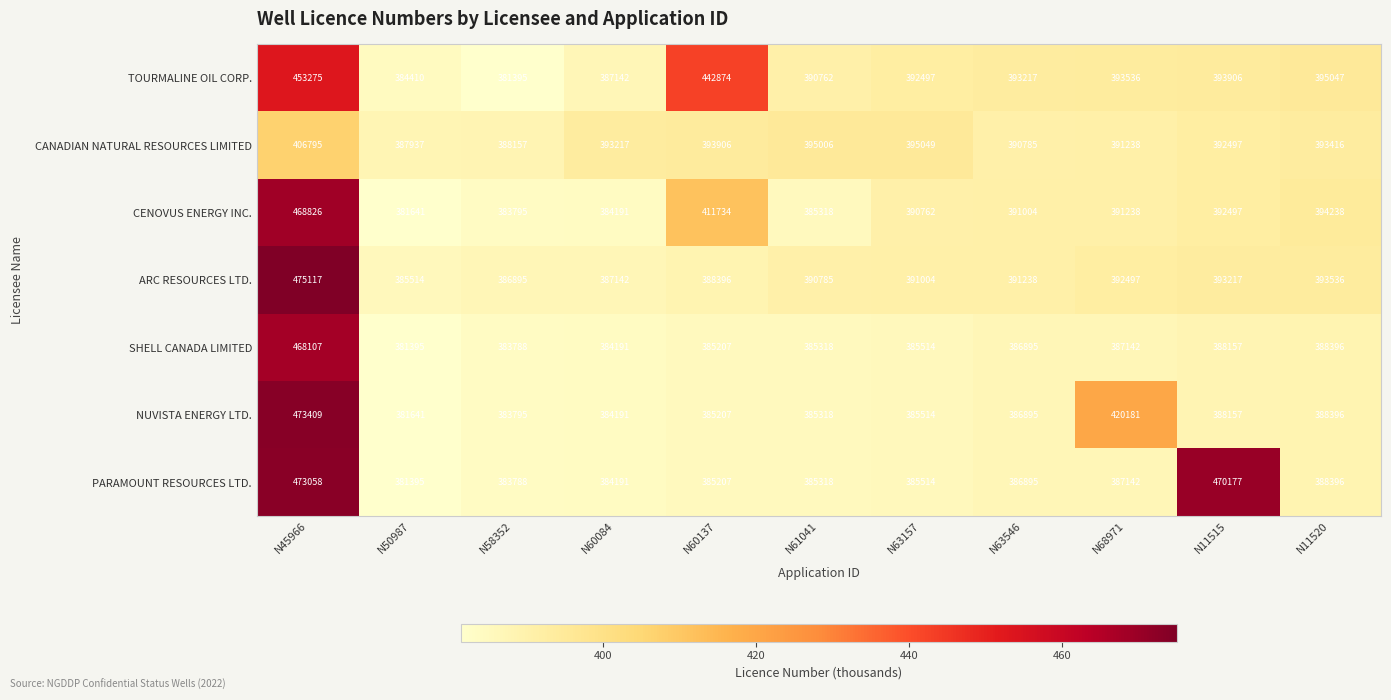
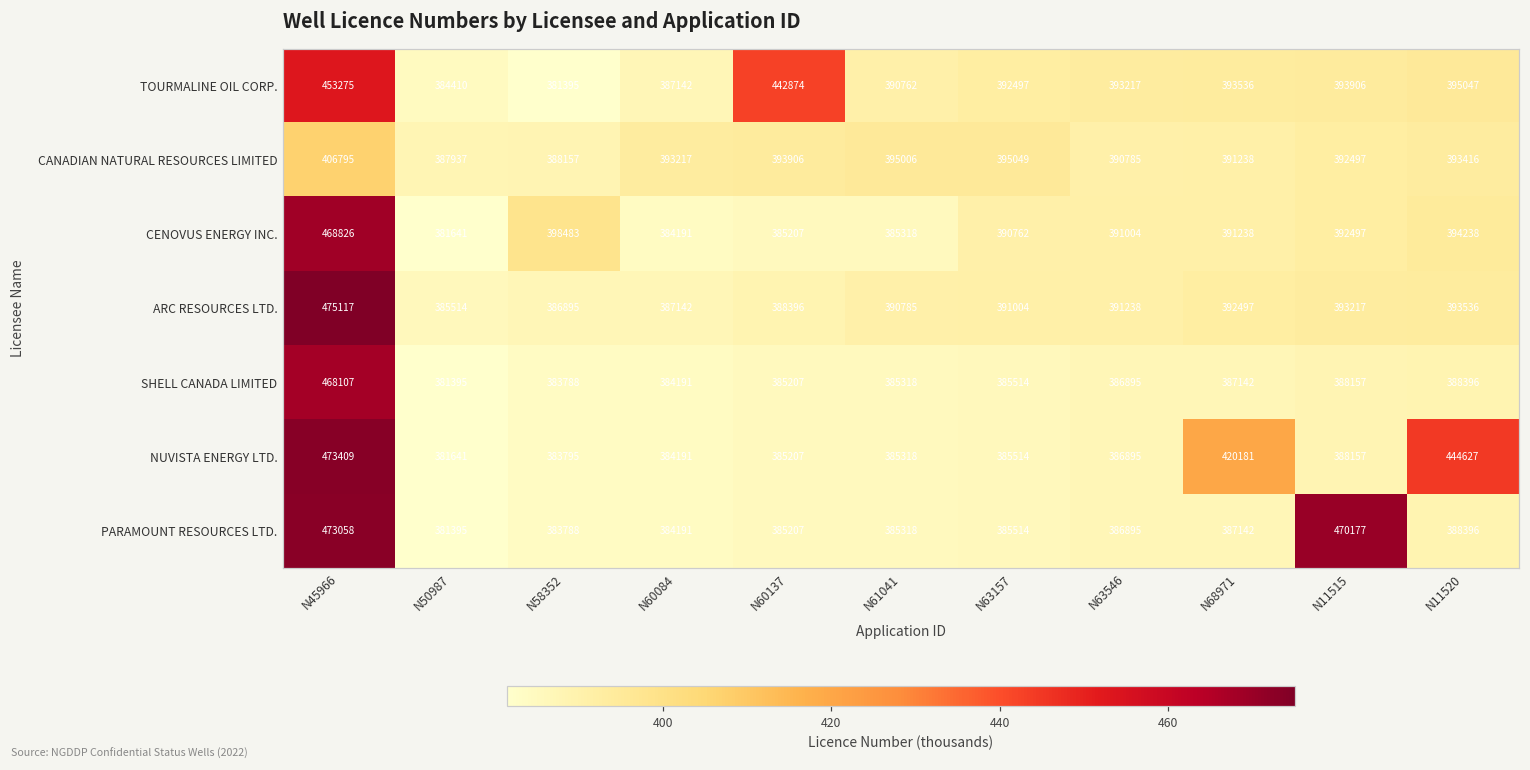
CENOVUS ENERGY INC., N58352: 383795 -> 398483
CENOVUS ENERGY INC., N60137: 411734 -> 385207
NUVISTA ENERGY LTD., N11520: 388396 -> 444627
